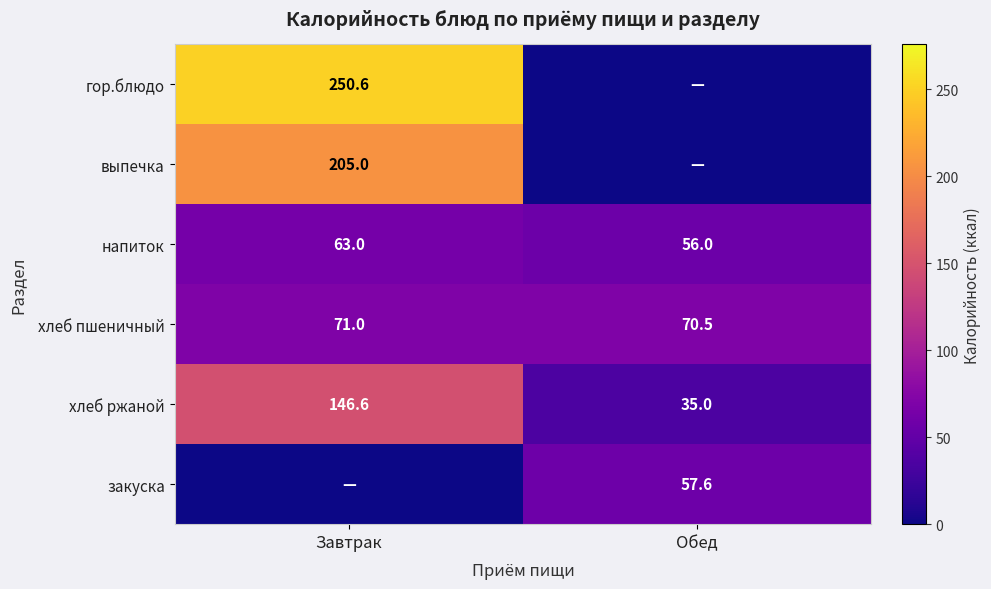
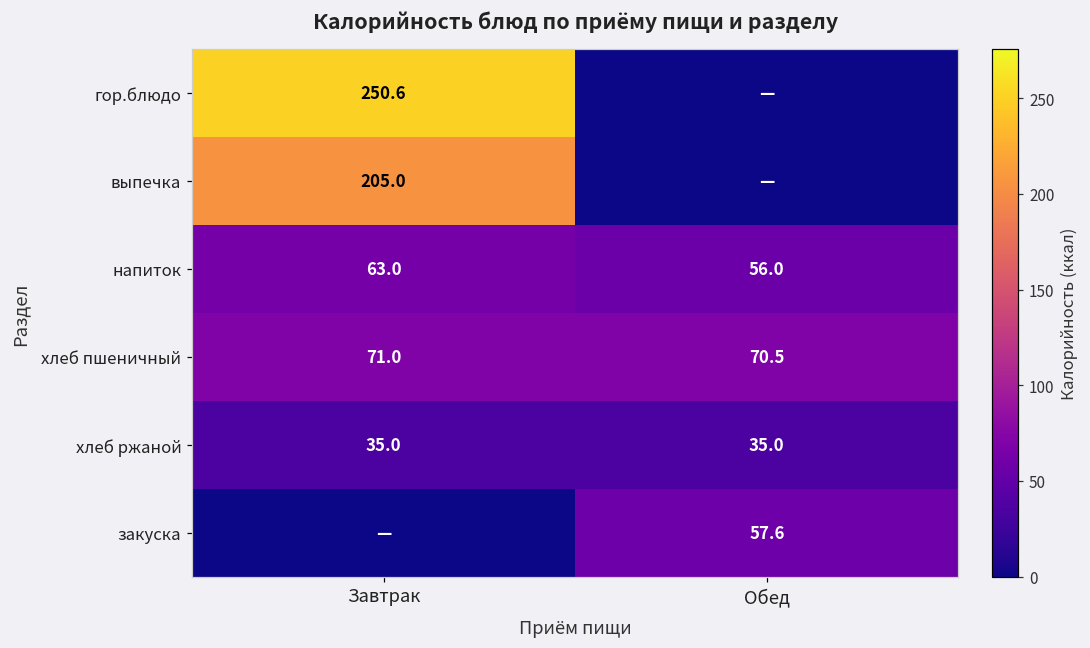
хлеб ржаной, Завтрак: 146.6 -> 35.0
